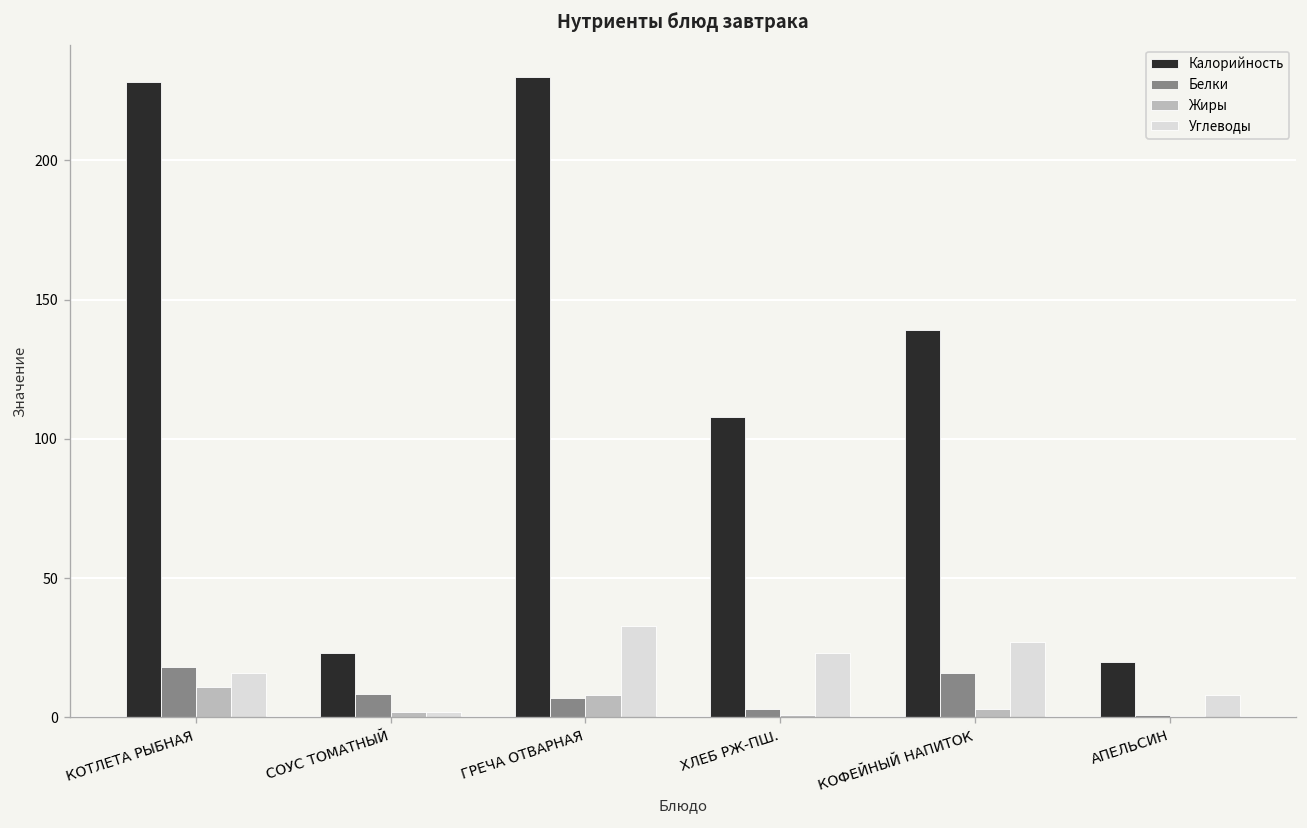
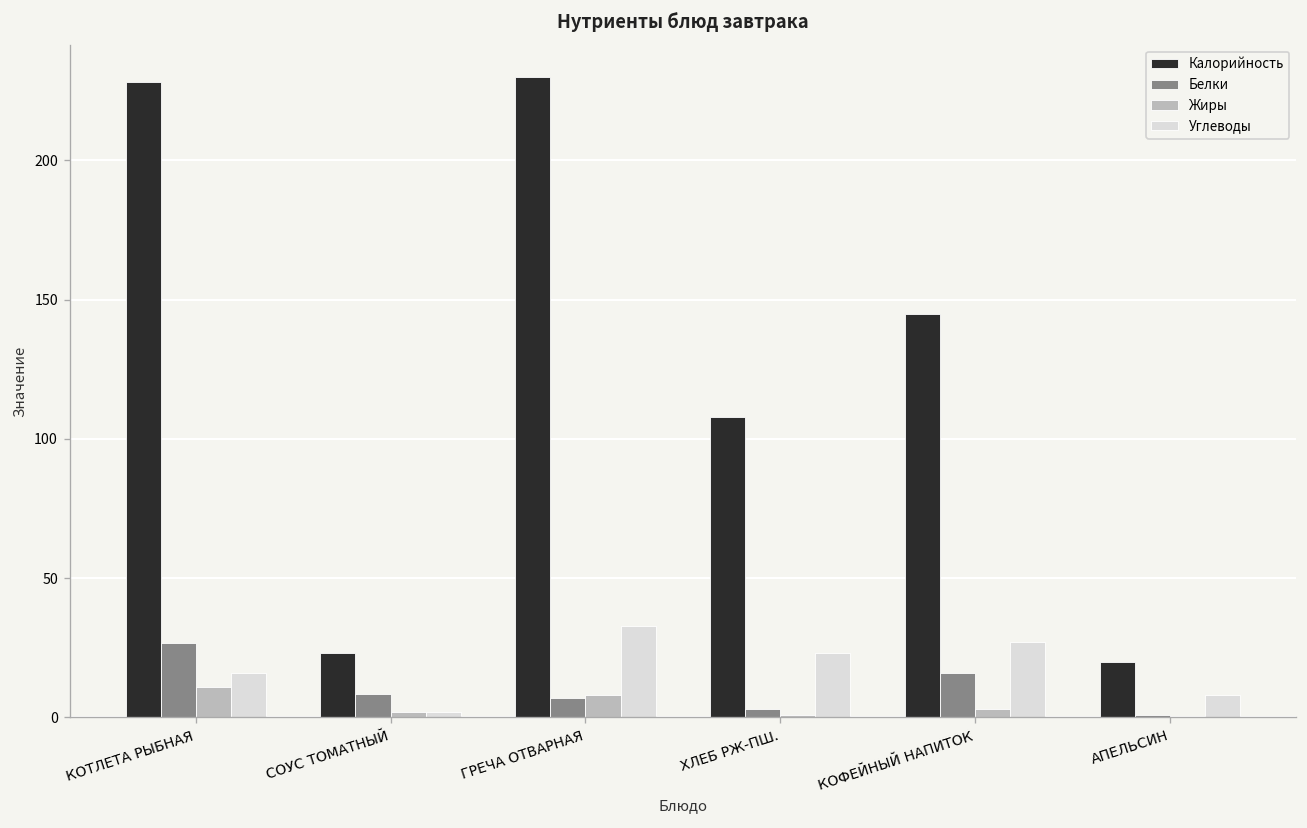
Белки, КОТЛЕТА РЫБНАЯ: 18 -> 27
Калорийность, КОФЕЙНЫЙ НАПИТОК: 139 -> 145
